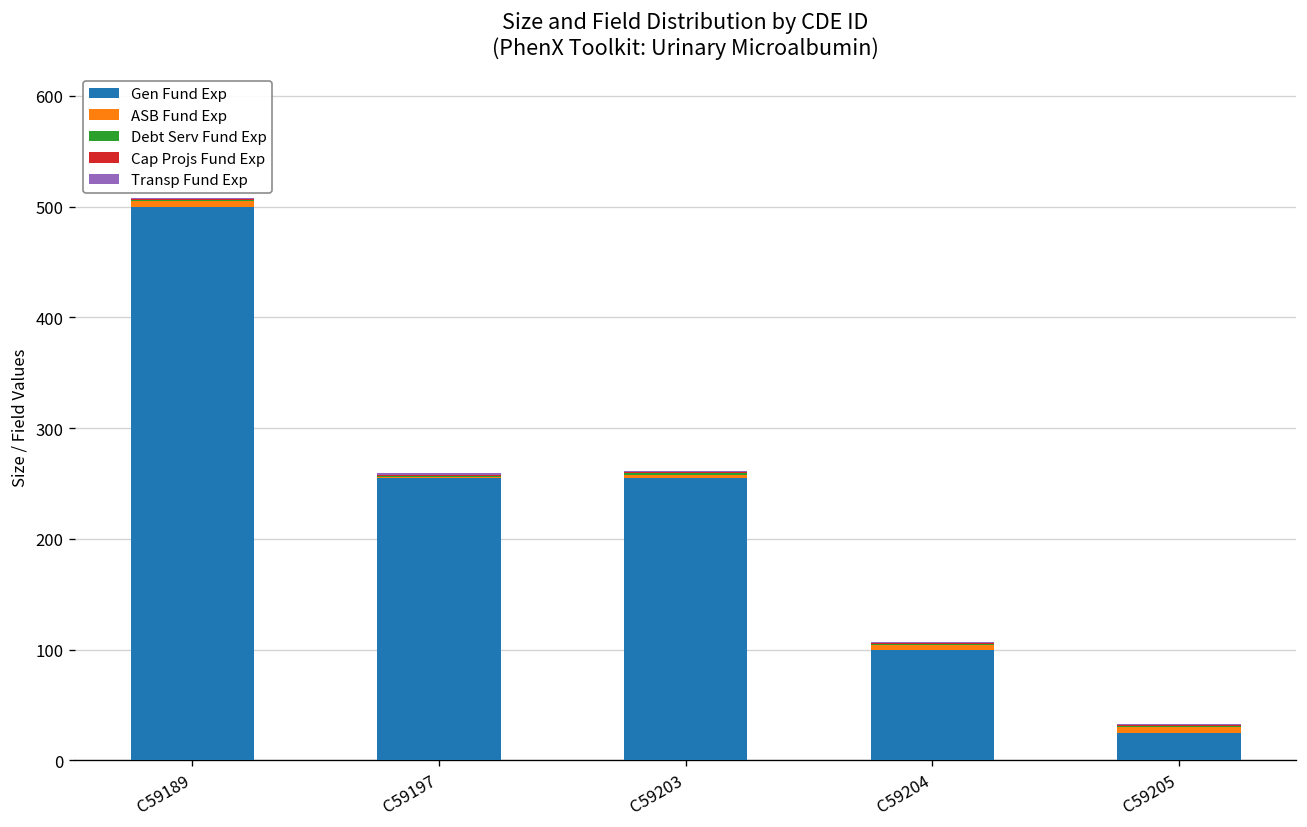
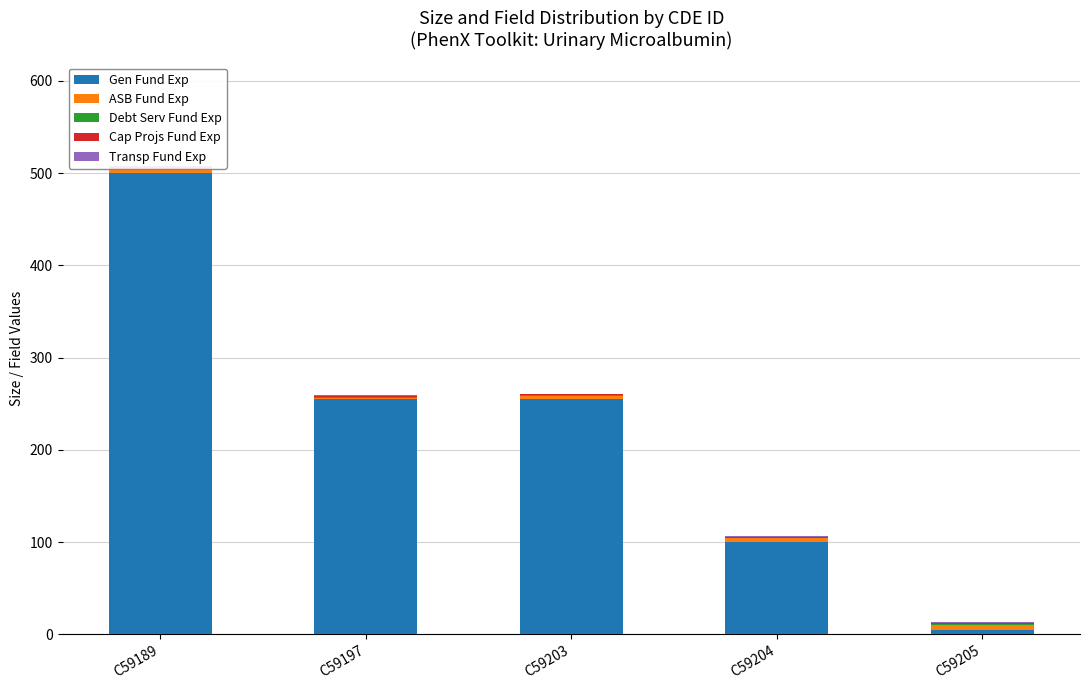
Gen Fund Exp, C59205: 30 -> 10
